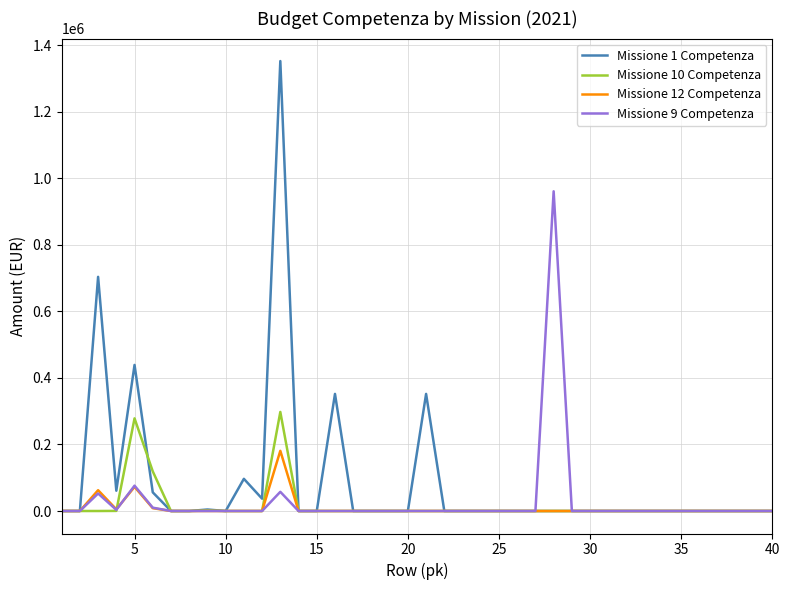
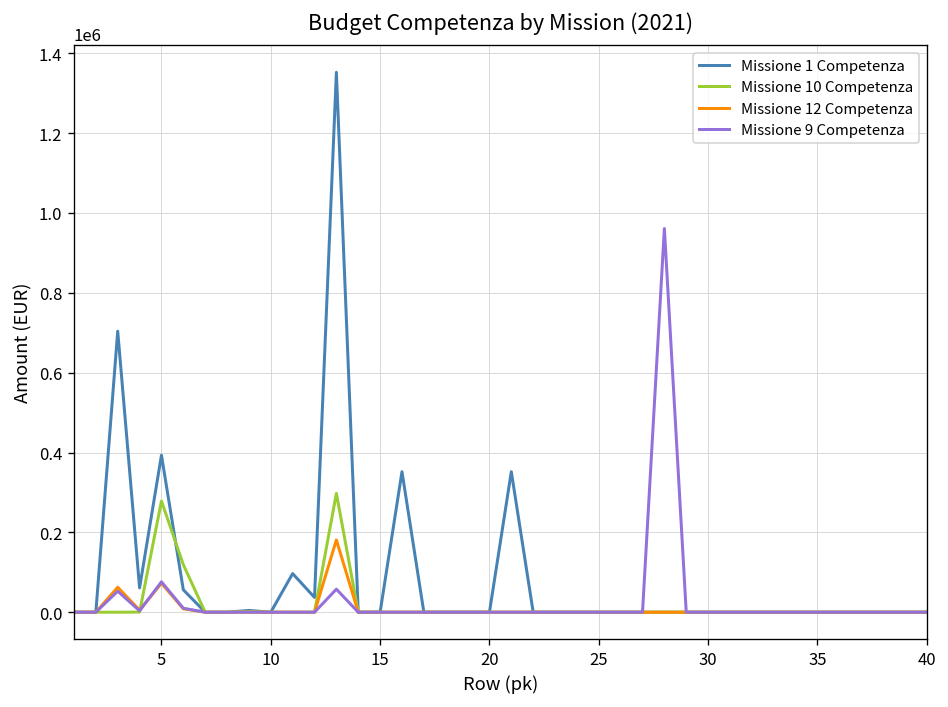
Missione 1 Competenza, 5: 440000 -> 390000
